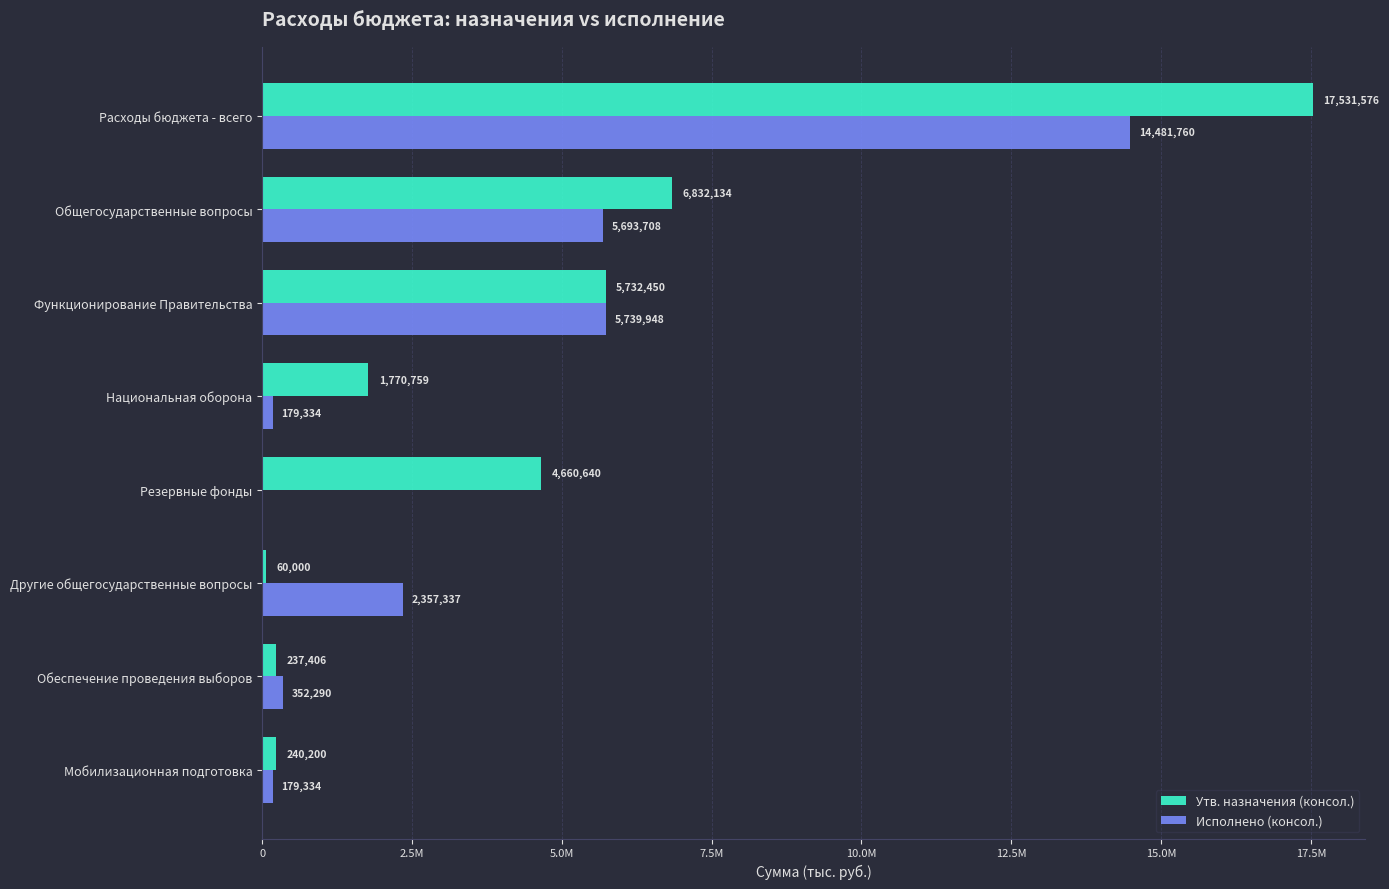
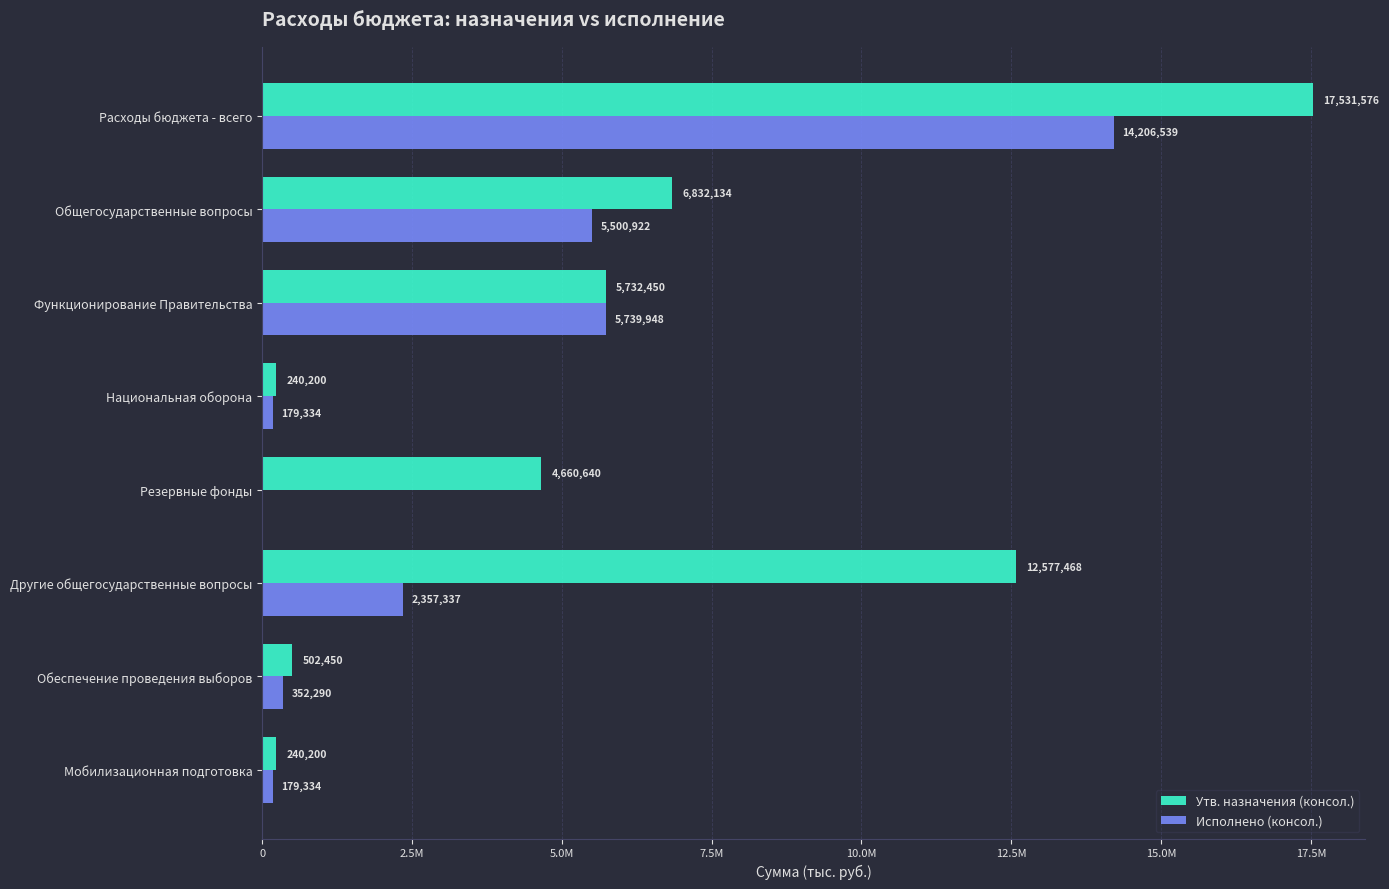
Исполнено (консол.), Расходы бюджета - всего: 14,481,760 -> 14,206,539
Исполнено (консол.), Общегосударственные вопросы: 5,693,708 -> 5,500,922
Утв. назначения (консол.), Национальная оборона: 1,770,759 -> 240,200
Утв. назначения (консол.), Другие общегосударственные вопросы: 60,000 -> 12,577,468
Утв. назначения (консол.), Обеспечение проведения выборов: 237,406 -> 502,450
